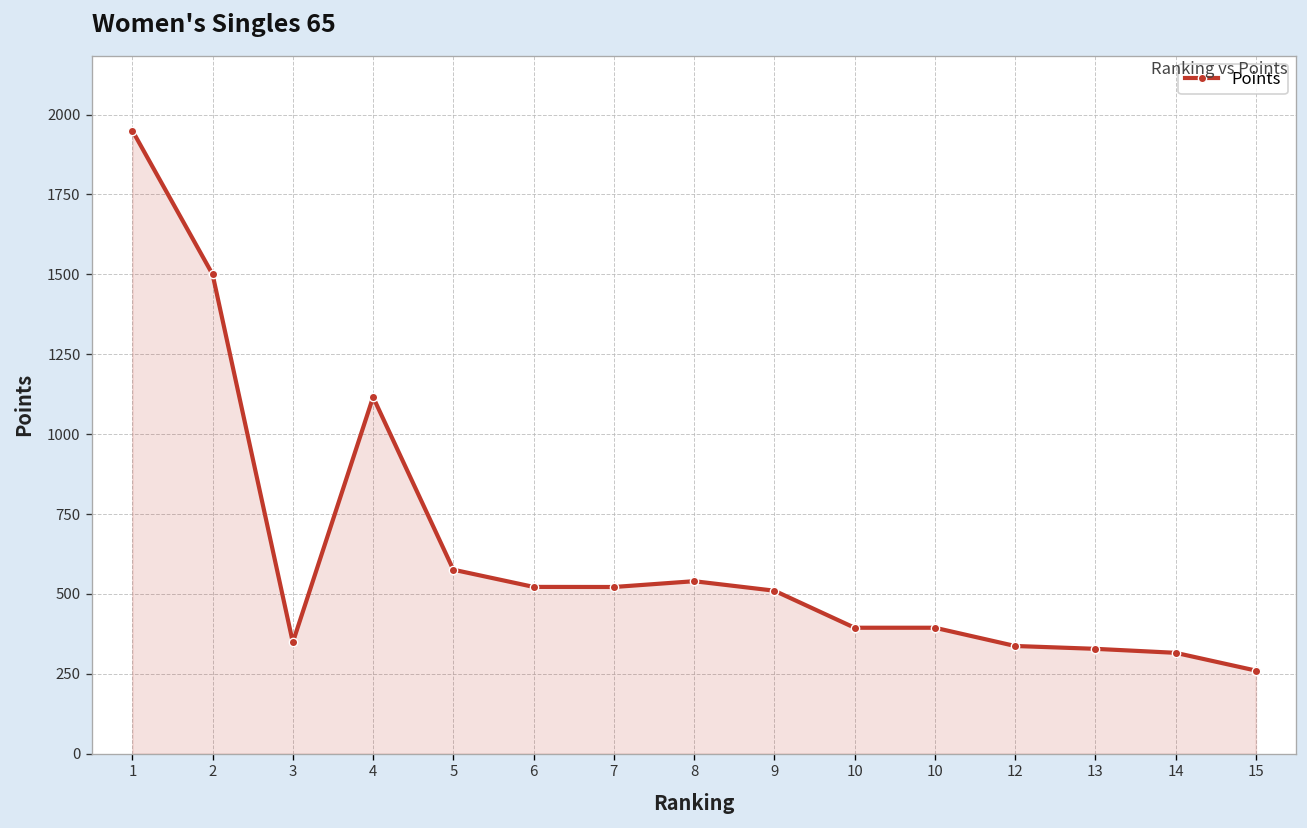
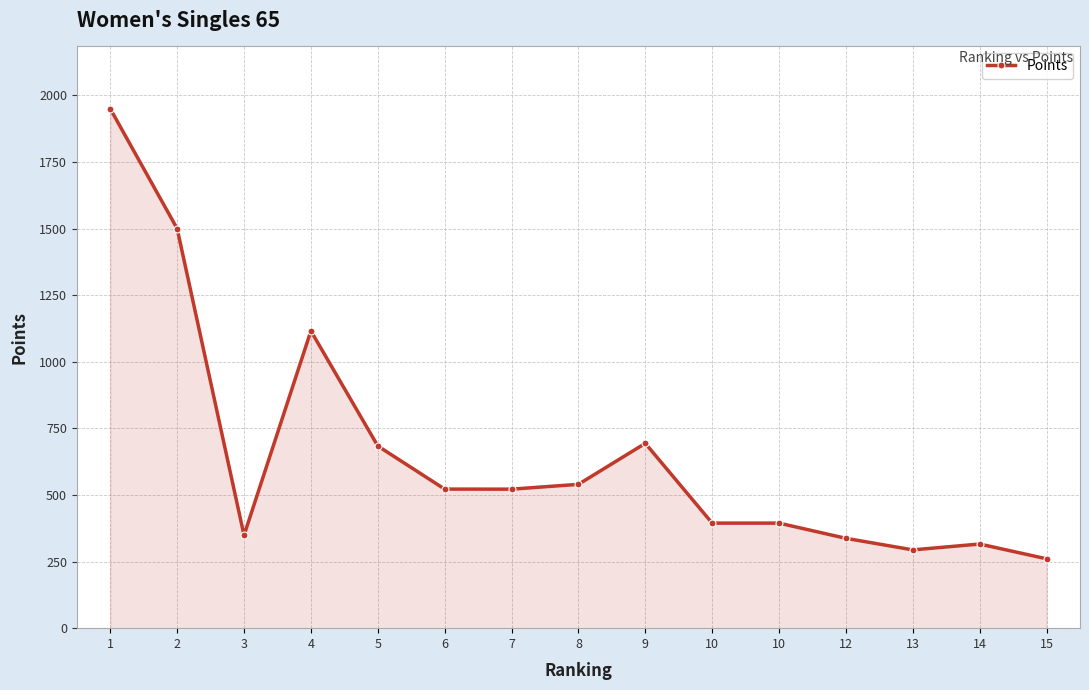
5: 580 -> 680
9: 510 -> 690
13: 330 -> 290
